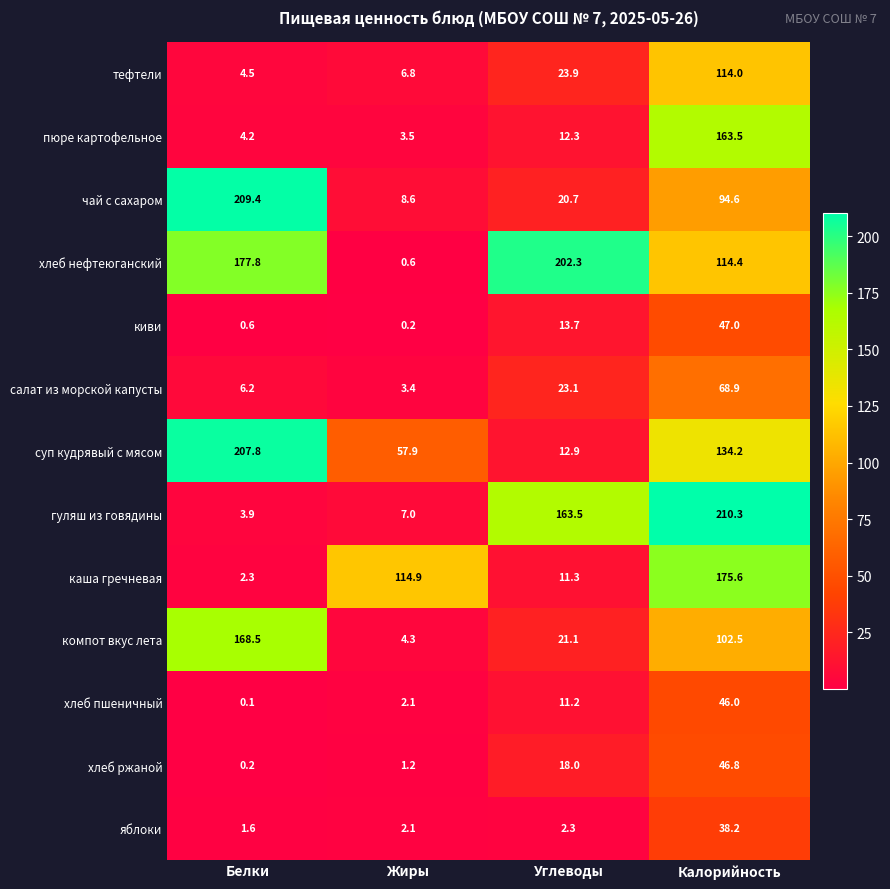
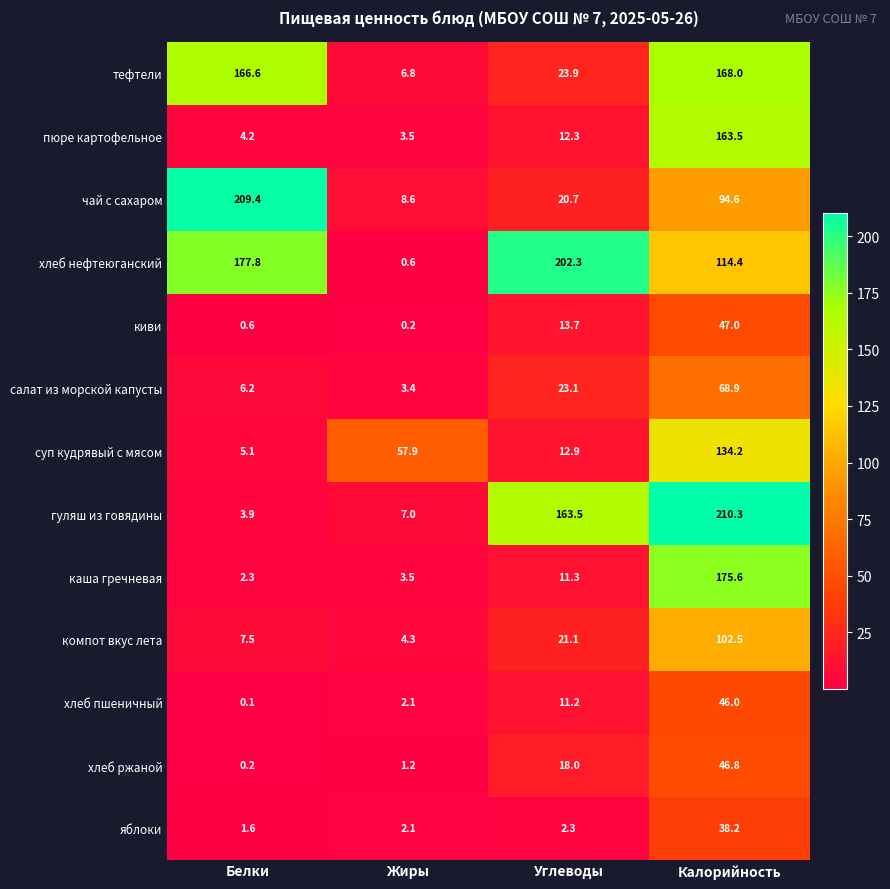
тефтели, Белки: 4.5 -> 166.6
тефтели, Калорийность: 114.0 -> 168.0
суп кудрявый с мясом, Белки: 207.8 -> 5.1
каша гречневая, Жиры: 114.9 -> 3.5
компот вкус лета, Белки: 168.5 -> 7.5
